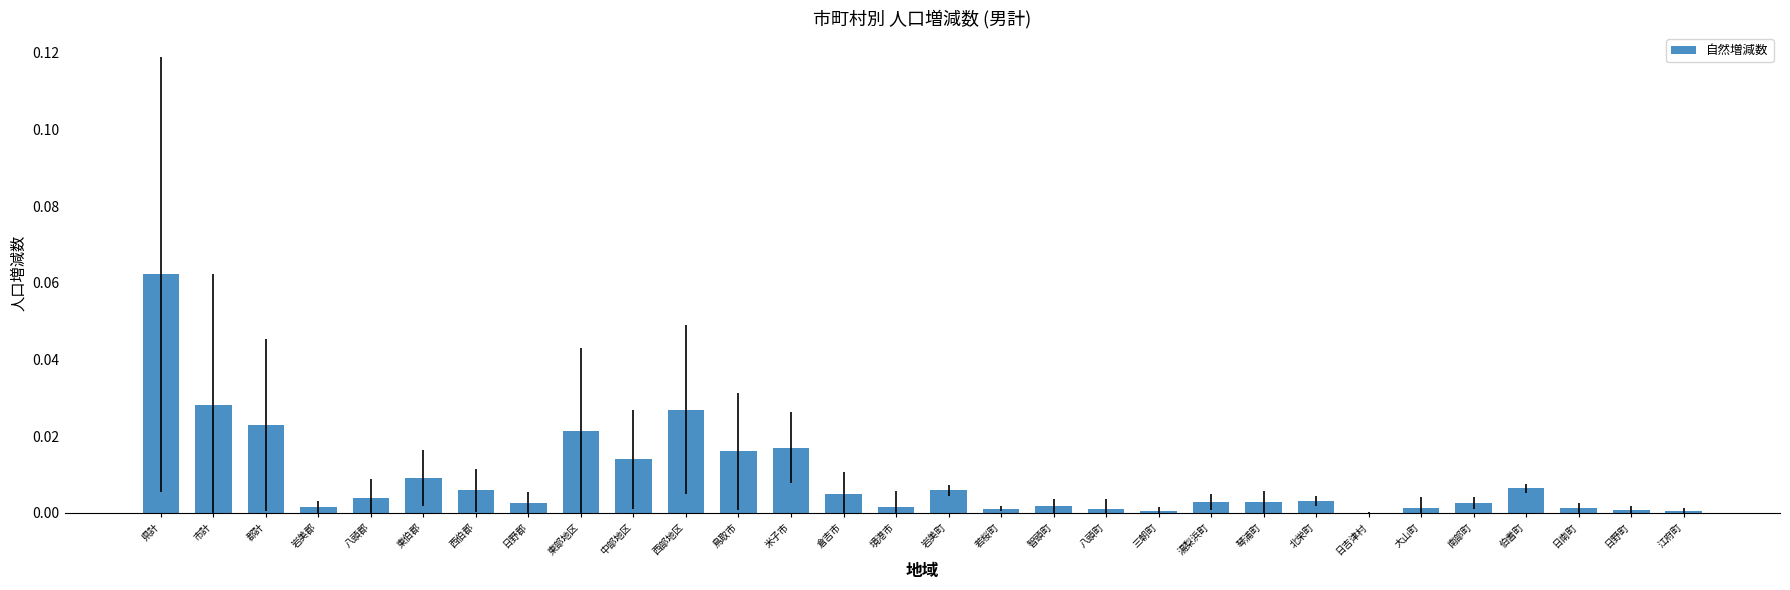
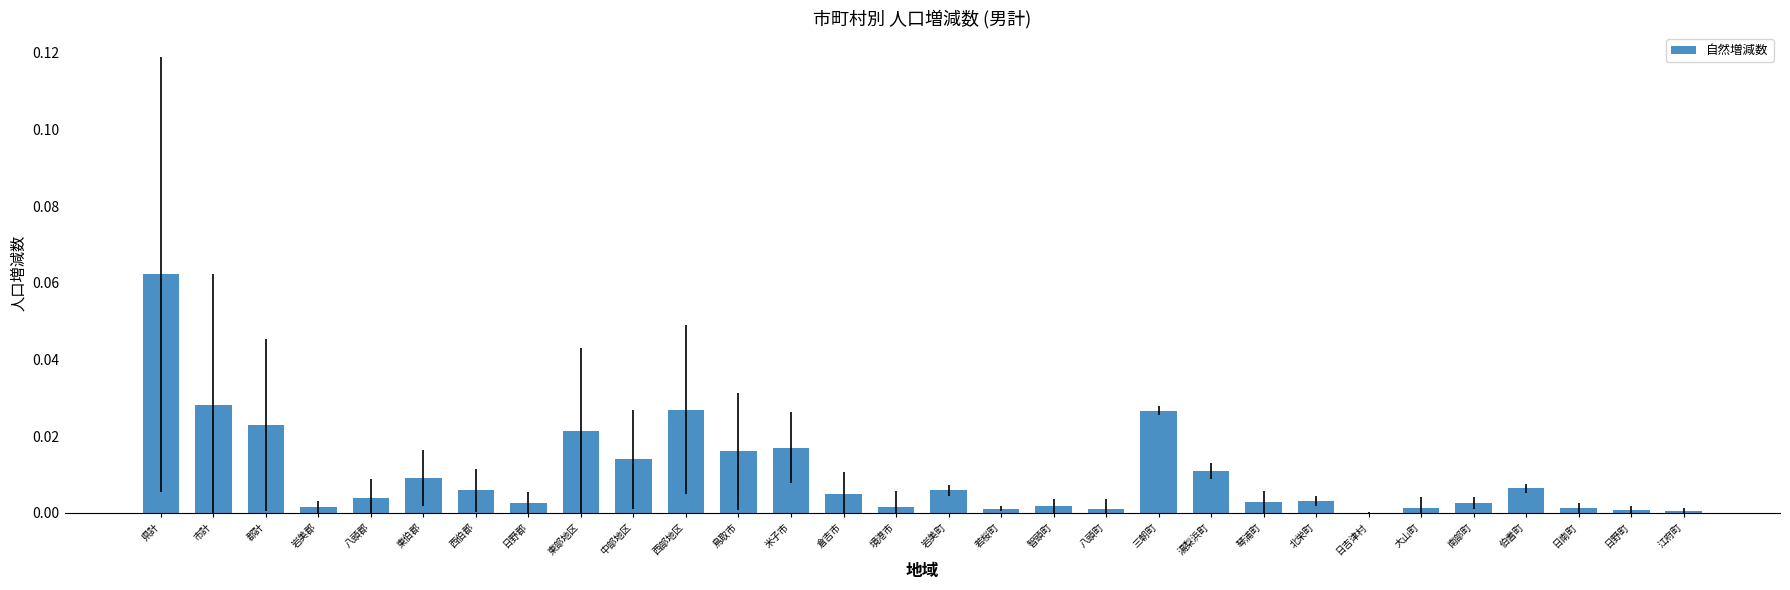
三朝町: 0.001 -> 0.027
湯梨浜町: 0.003 -> 0.011
